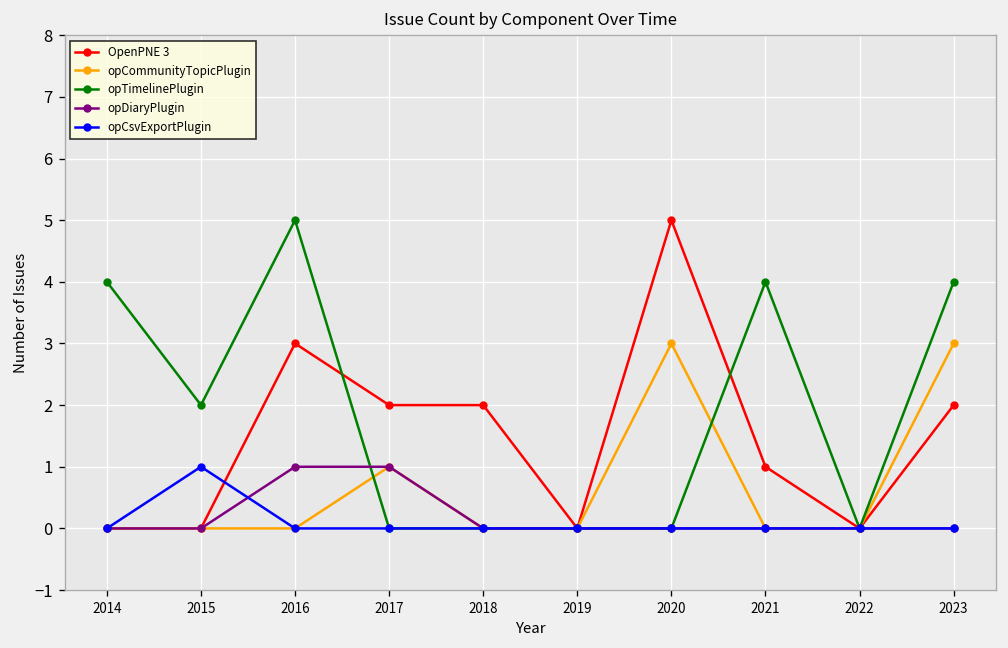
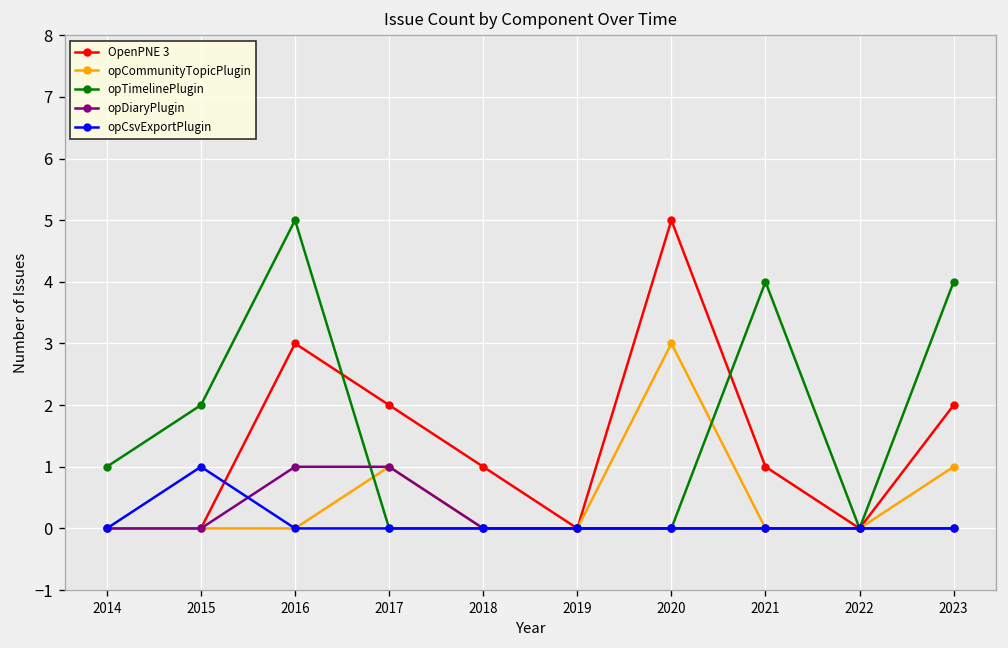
opTimelinePlugin, 2014: 4 -> 1
OpenPNE 3, 2018: 2 -> 1
opCommunityTopicPlugin, 2023: 3 -> 1
